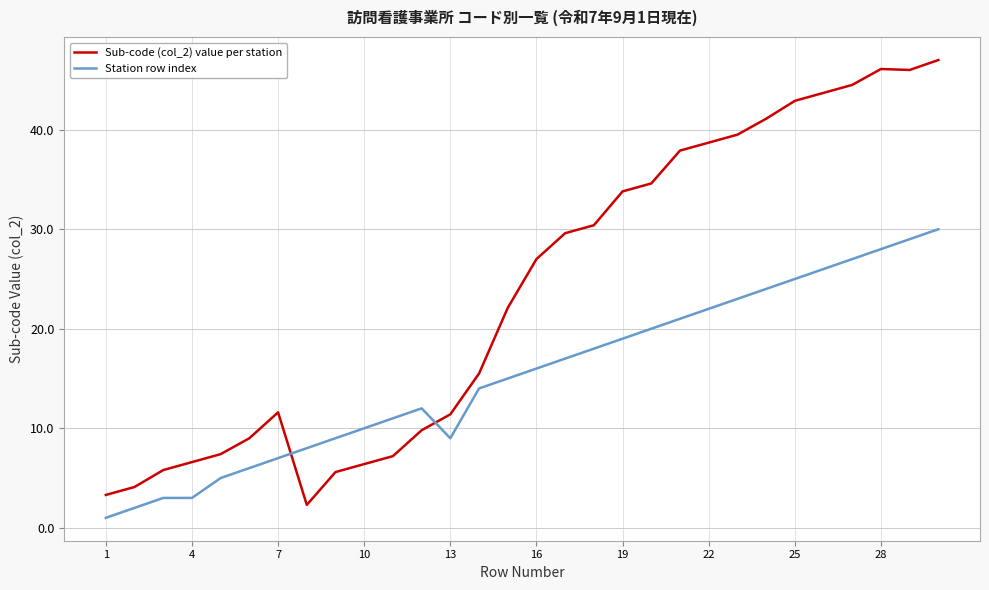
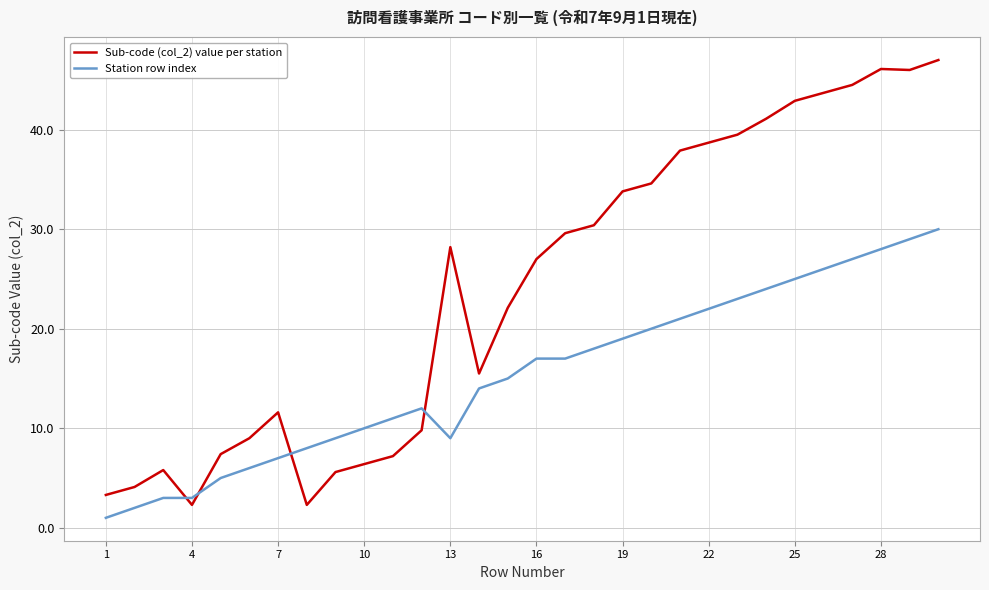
Sub-code (col_2) value per station, 4: 7 -> 2
Sub-code (col_2) value per station, 13: 11 -> 28
Station row index, 16: 16 -> 17
